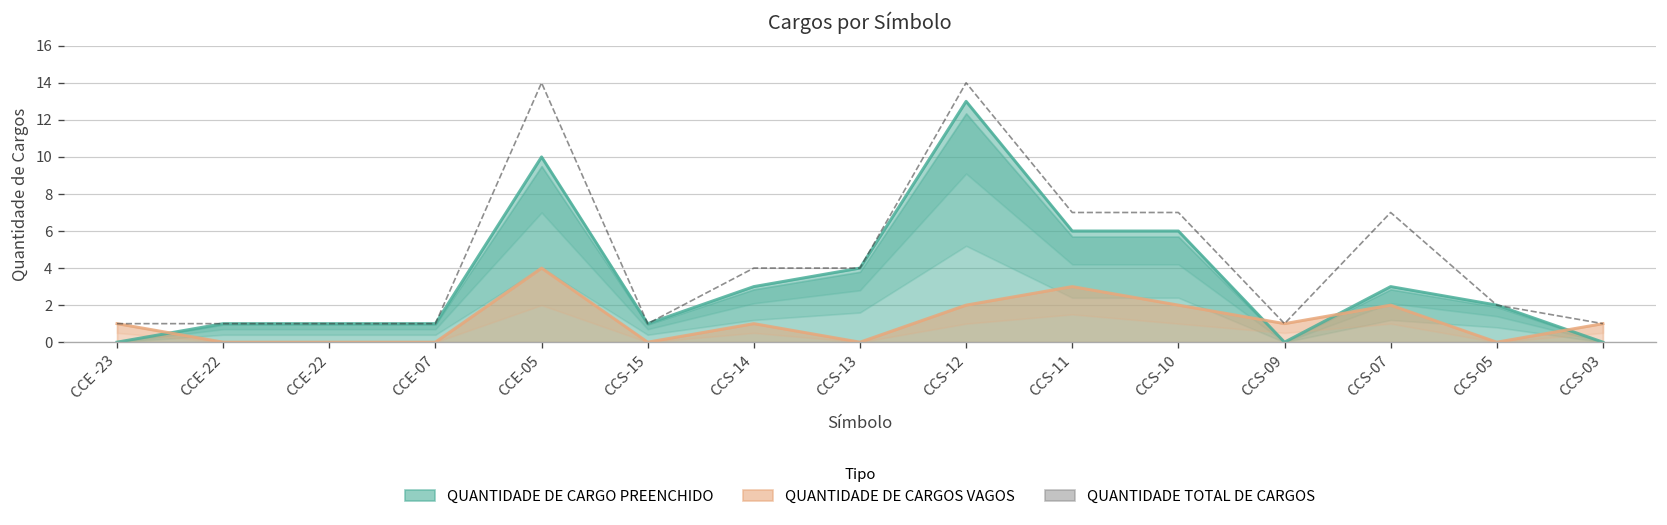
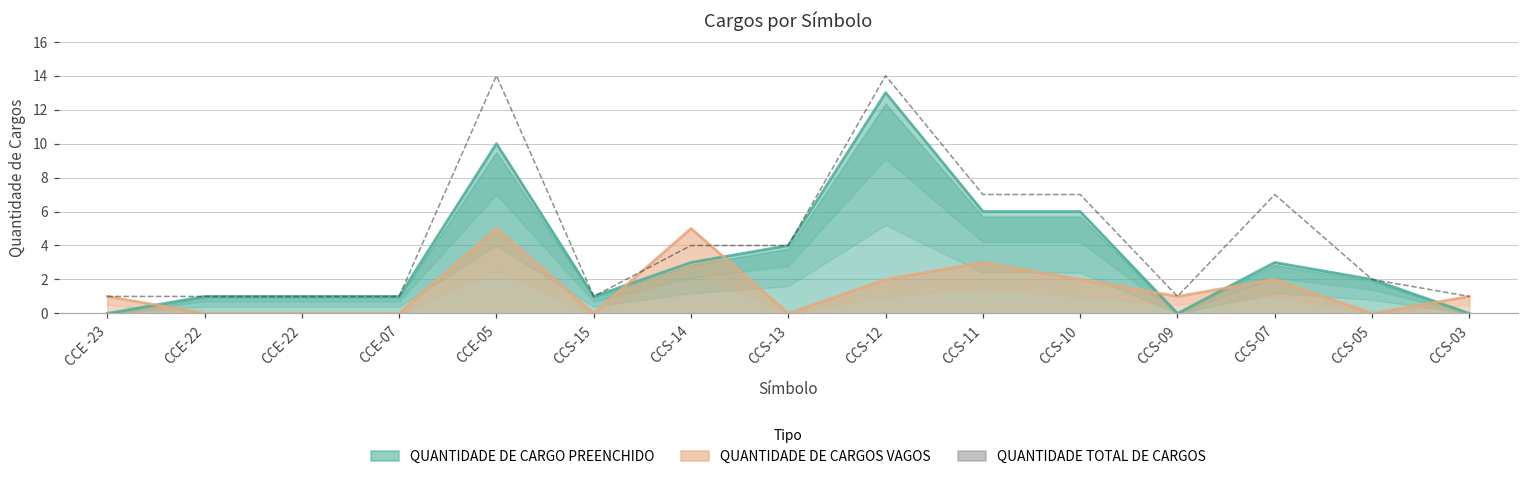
QUANTIDADE DE CARGOS VAGOS, CCE-05: 4 -> 5
QUANTIDADE DE CARGOS VAGOS, CCS-14: 1 -> 5
